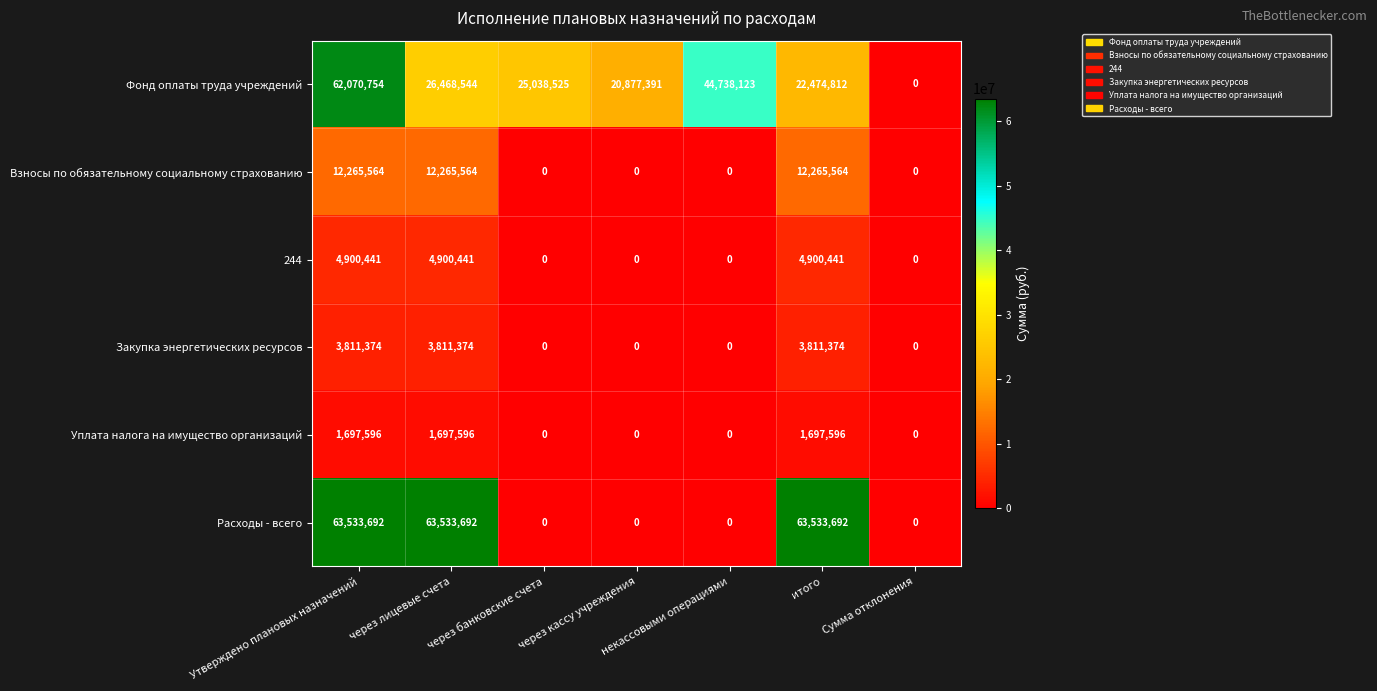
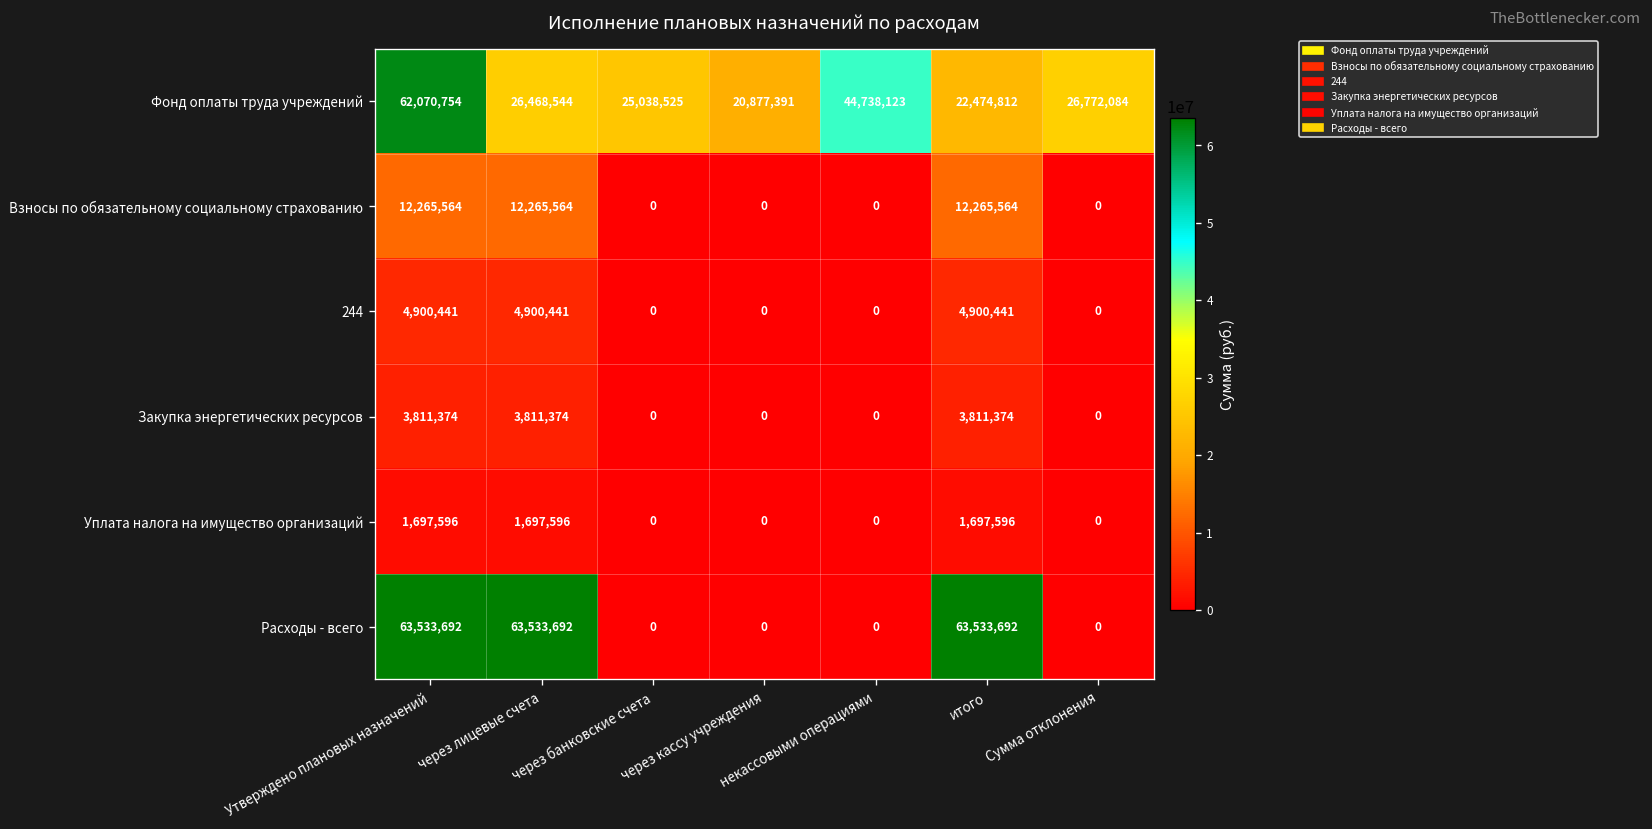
Фонд оплаты труда учреждений, Сумма отклонения: 0 -> 26,772,084
